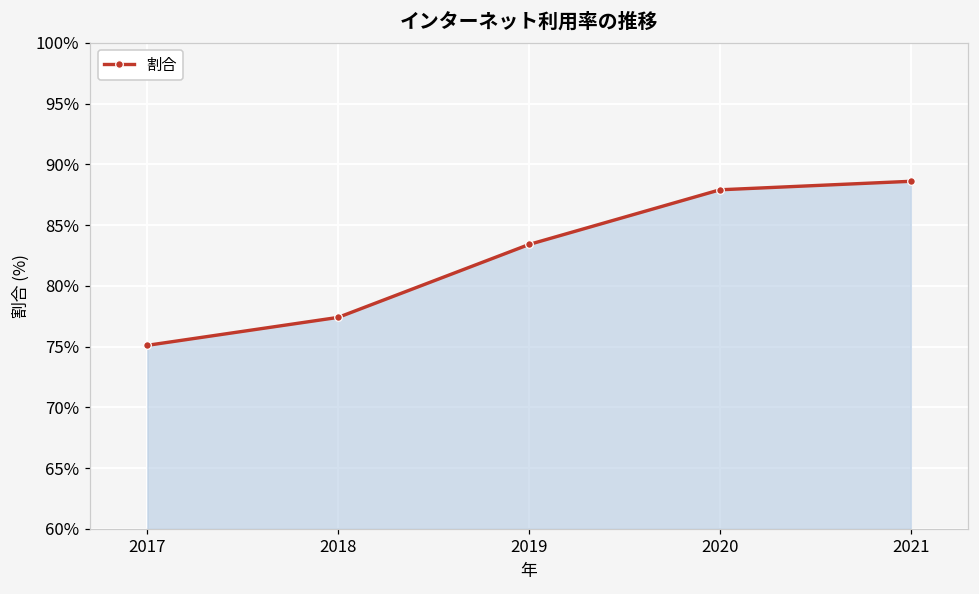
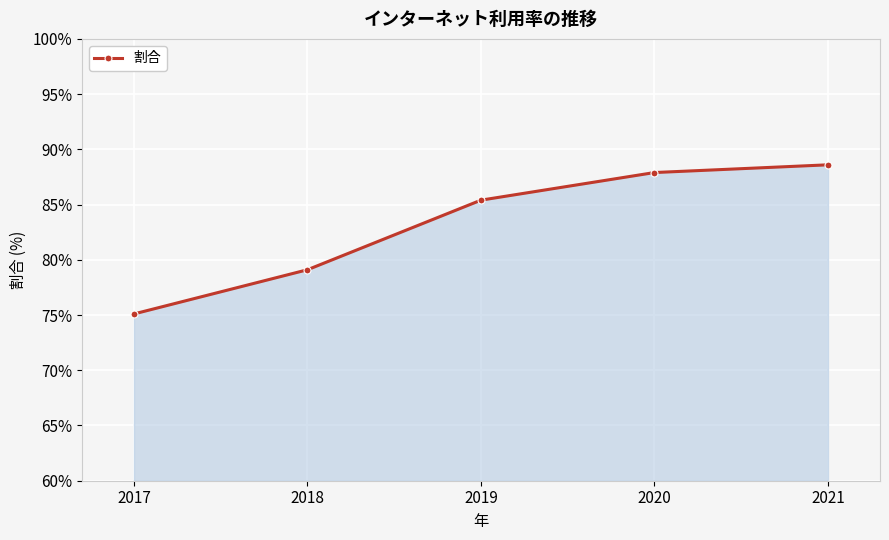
2018: 77.4% -> 79.1%
2019: 83.4% -> 85.4%
